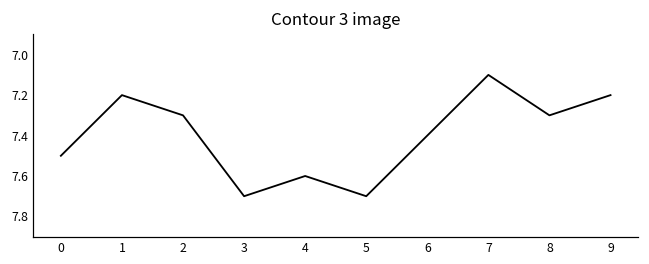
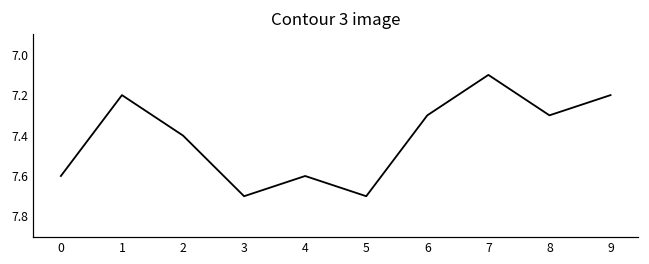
0: 7.5 -> 7.6
2: 7.3 -> 7.4
6: 7.4 -> 7.3
